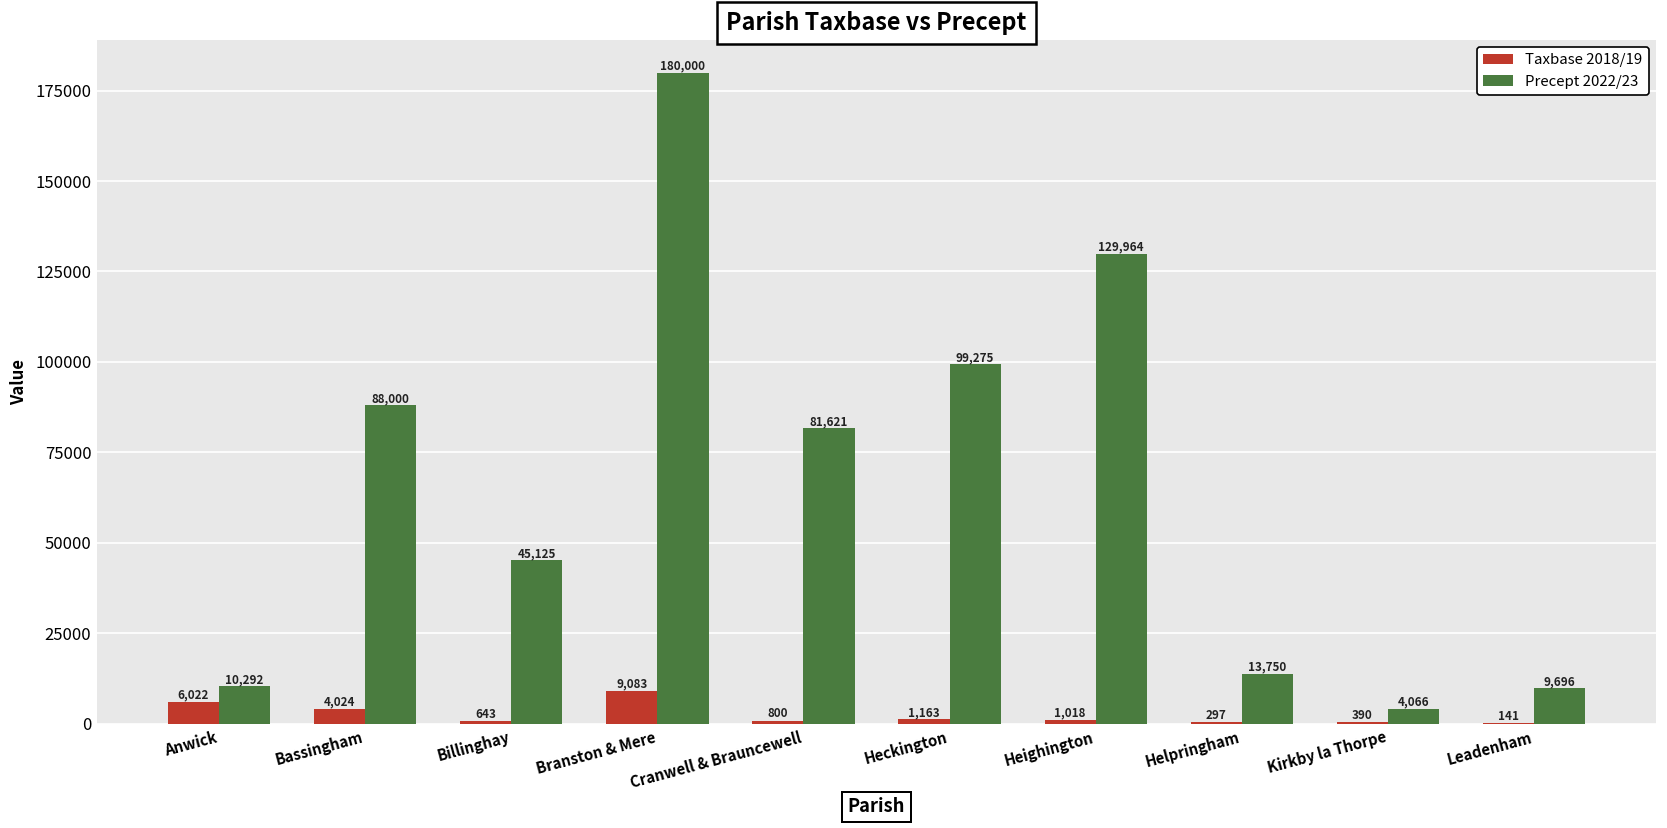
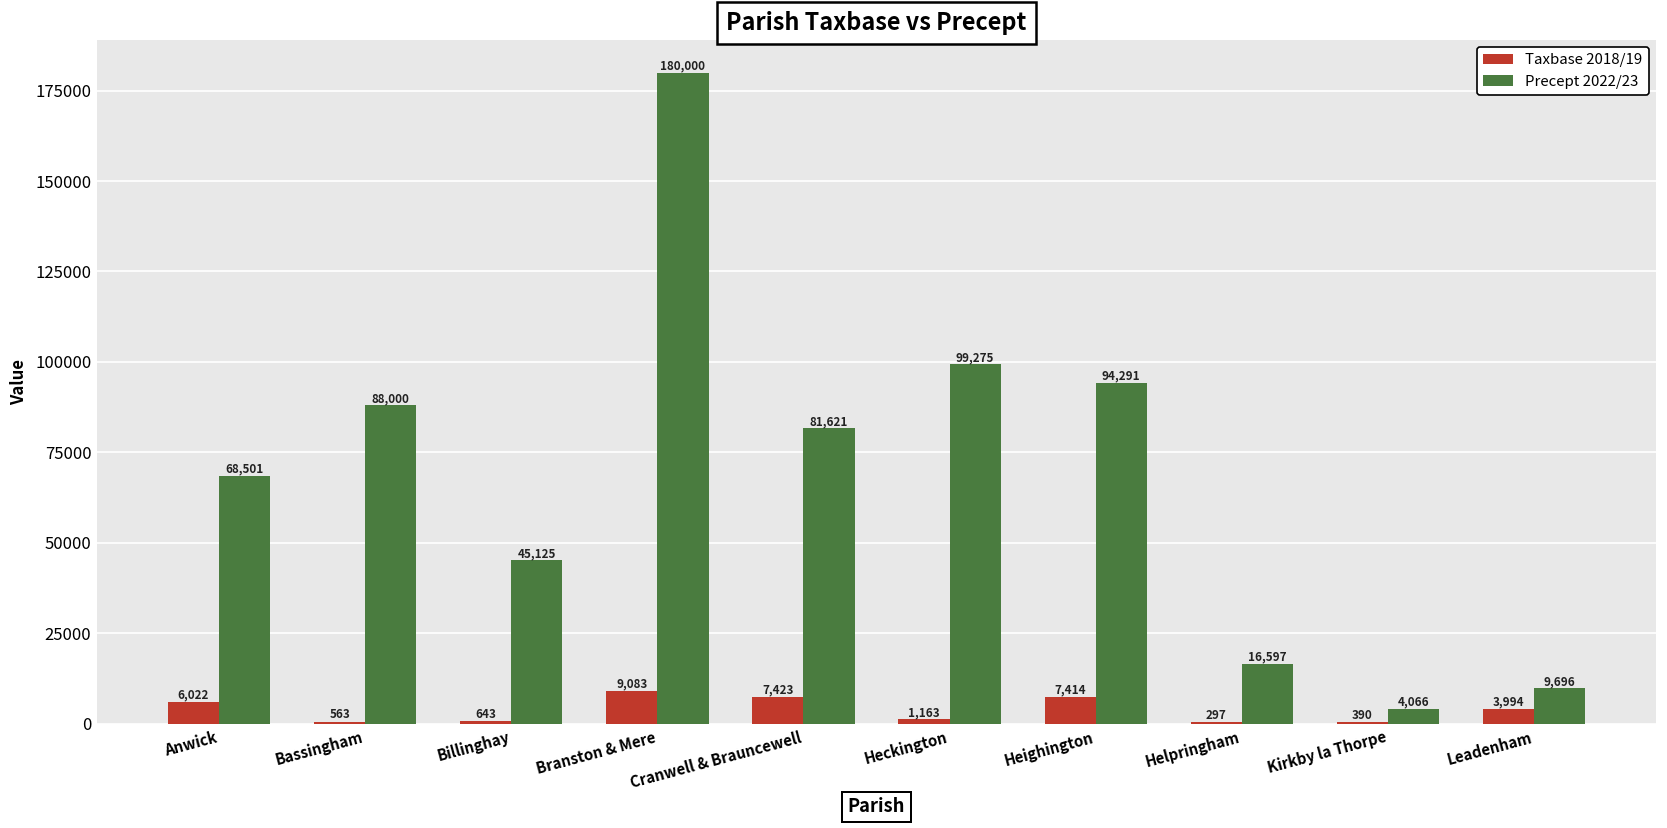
Precept 2022/23, Anwick: 10,292 -> 68,501
Taxbase 2018/19, Bassingham: 4,024 -> 563
Taxbase 2018/19, Cranwell & Brauncewell: 800 -> 7,423
Taxbase 2018/19, Heighington: 1,018 -> 7,414
Precept 2022/23, Heighington: 129,964 -> 94,291
Precept 2022/23, Helpringham: 13,750 -> 16,597
Taxbase 2018/19, Leadenham: 141 -> 3,994
